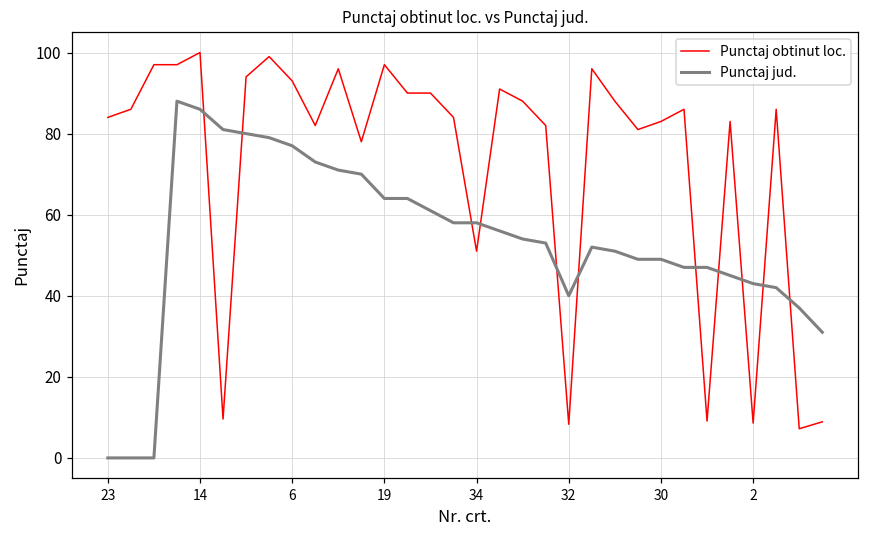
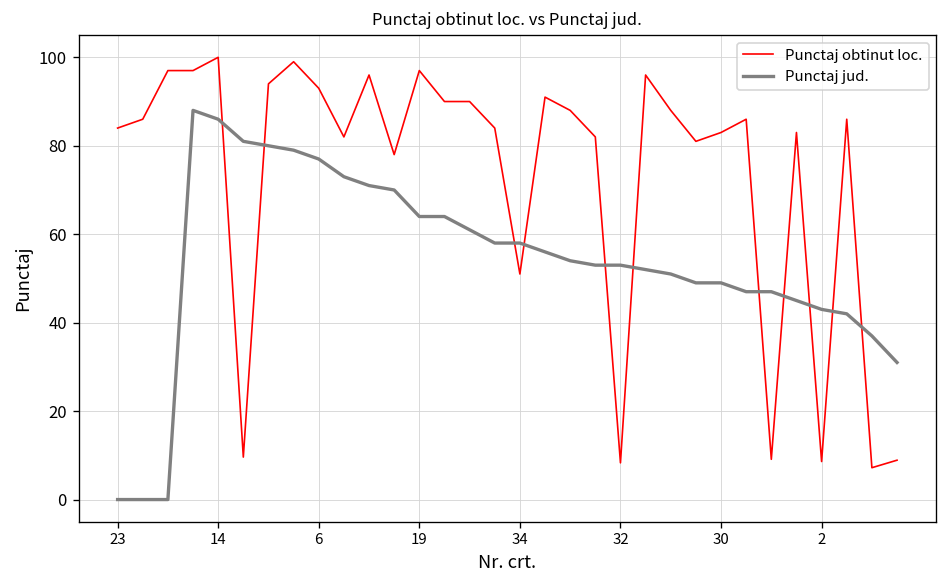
Punctaj jud., 32: 40 -> 53
